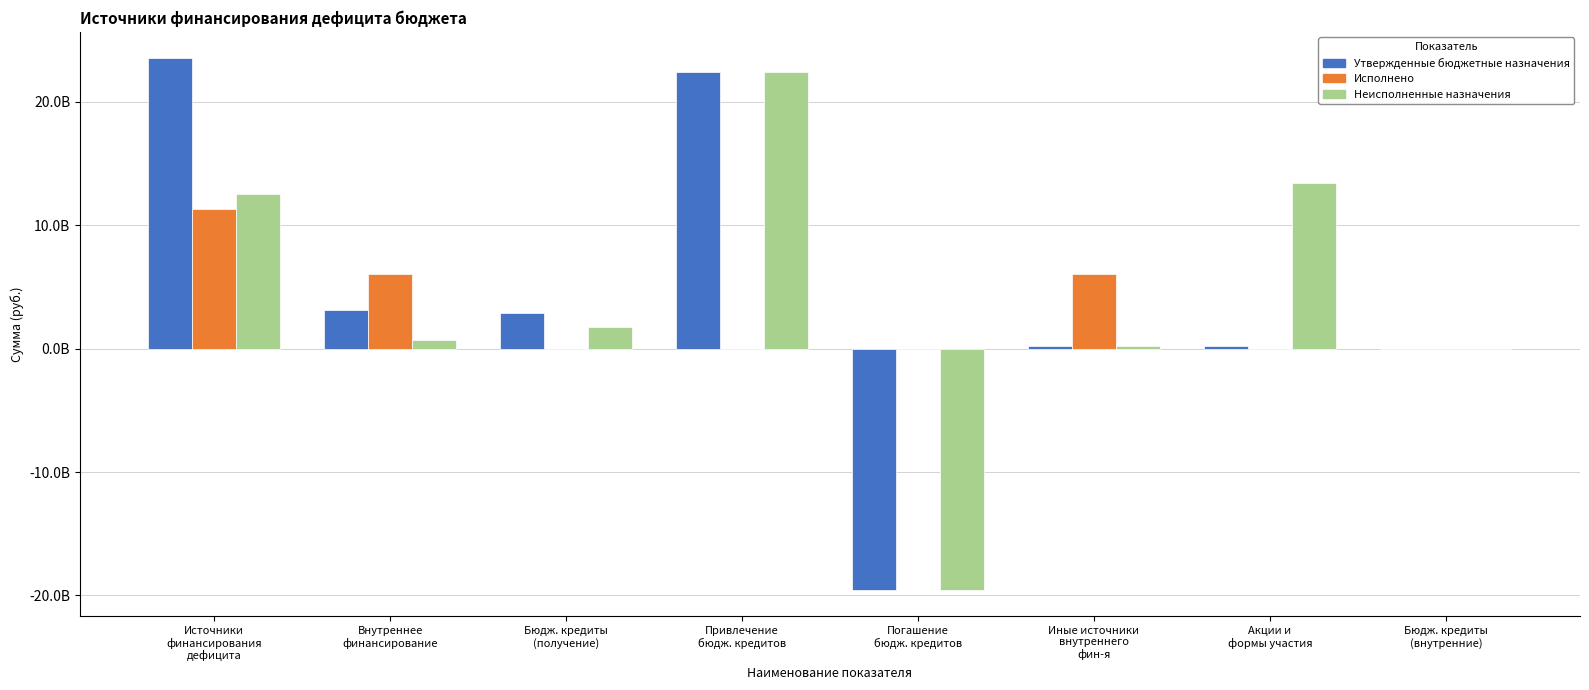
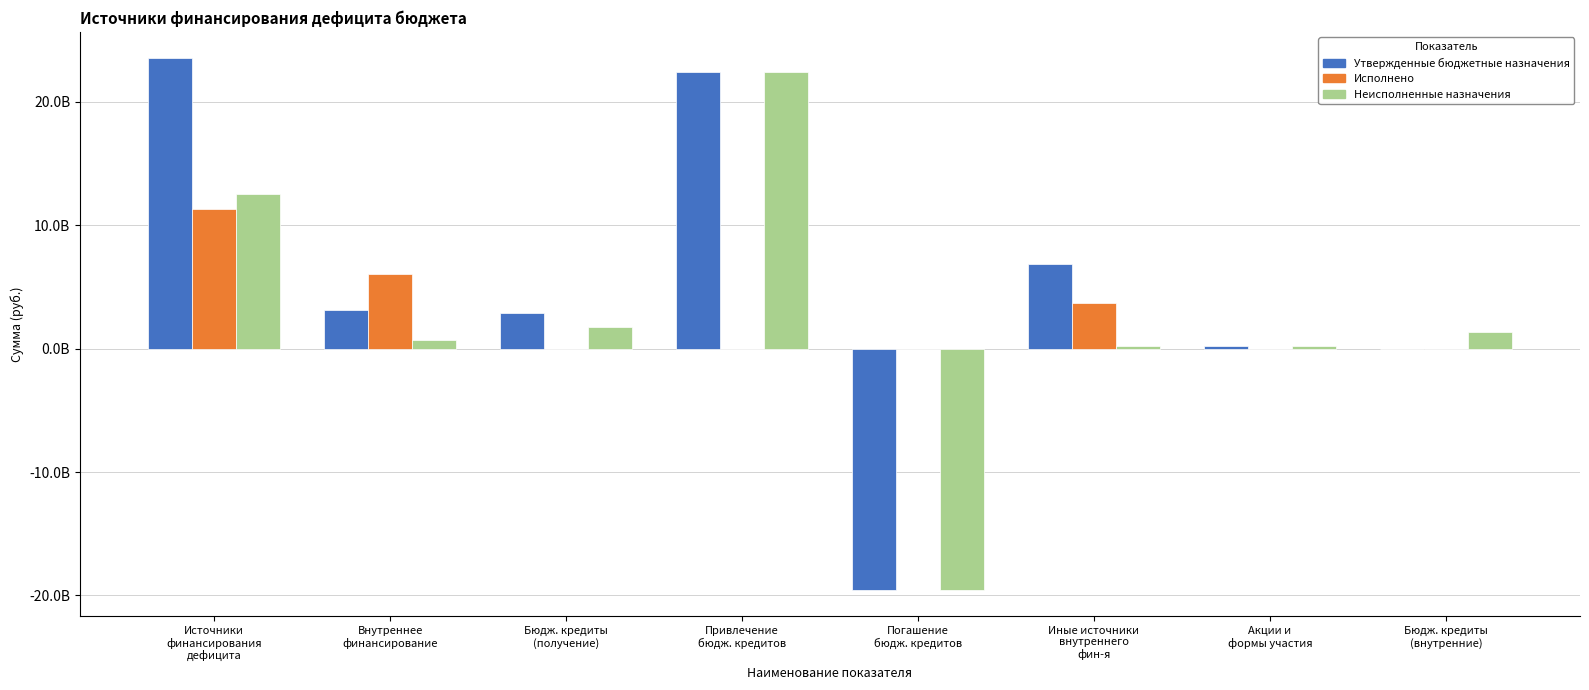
Утвержденные бюджетные назначения, Иные источники внутреннего фин-я: 200000000 -> 6900000000
Исполнено, Иные источники внутреннего фин-я: 6000000000 -> 3700000000
Неисполненные назначения, Акции и формы участия: 13400000000 -> 200000000
Неисполненные назначения, Бюдж. кредиты (внутренние): 0 -> 1300000000
